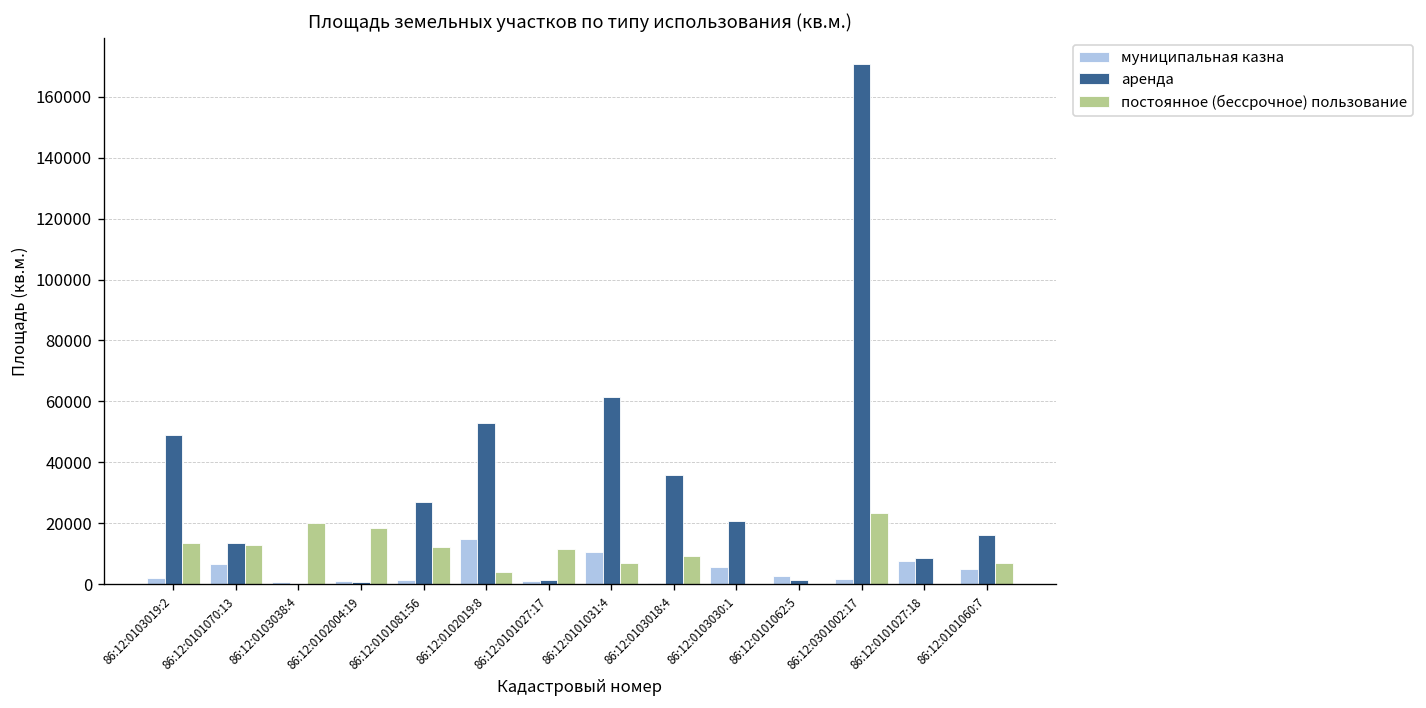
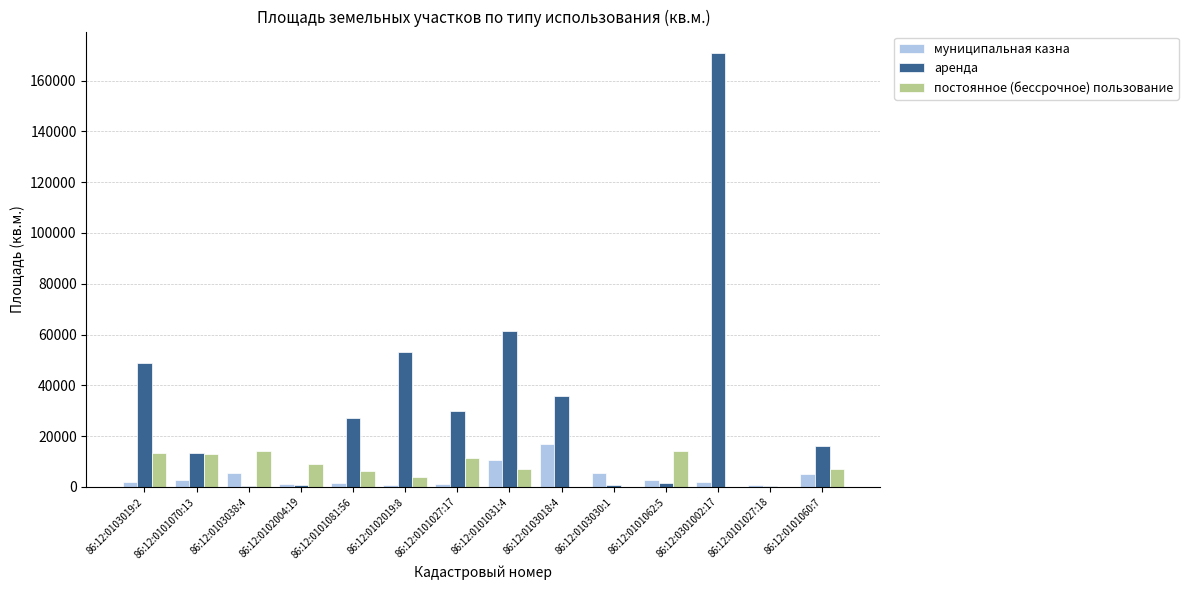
муниципальная казна, 86:12:0101070:13: 7000 -> 3000
муниципальная казна, 86:12:0103038:4: 1000 -> 6000
постоянное (бессрочное) пользование, 86:12:0103038:4: 20000 -> 14000
постоянное (бессрочное) пользование, 86:12:0102004:19: 19000 -> 9000
постоянное (бессрочное) пользование, 86:12:0101081:56: 12000 -> 6000
муниципальная казна, 86:12:0102019:8: 15000 -> 1000
аренда, 86:12:0101027:17: 2000 -> 30000
муниципальная казна, 86:12:0103018:4: 0 -> 17000
постоянное (бессрочное) пользование, 86:12:0103018:4: 9000 -> 0
аренда, 86:12:0103030:1: 21000 -> 1000
постоянное (бессрочное) пользование, 86:12:0101062:5: 0 -> 14000
постоянное (бессрочное) пользование, 86:12:0301002:17: 24000 -> 0
муниципальная казна, 86:12:0101027:18: 8000 -> 1000
аренда, 86:12:0101027:18: 9000 -> 1000
